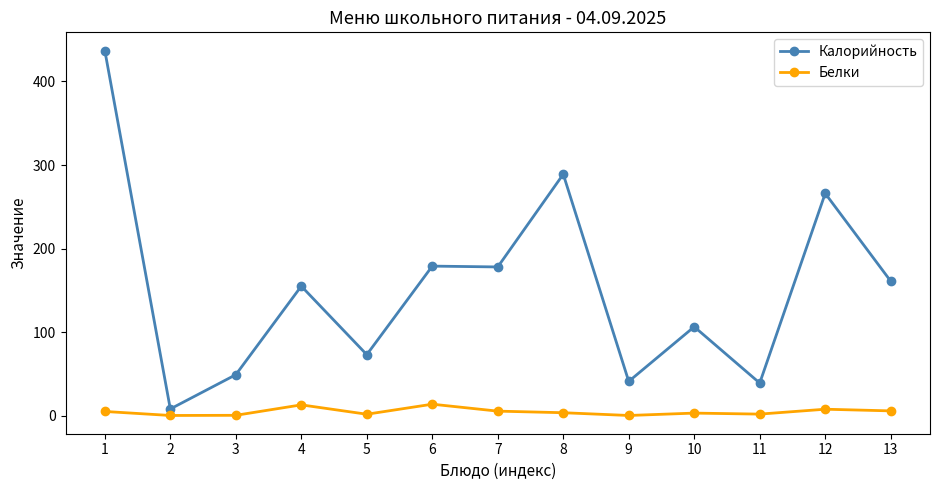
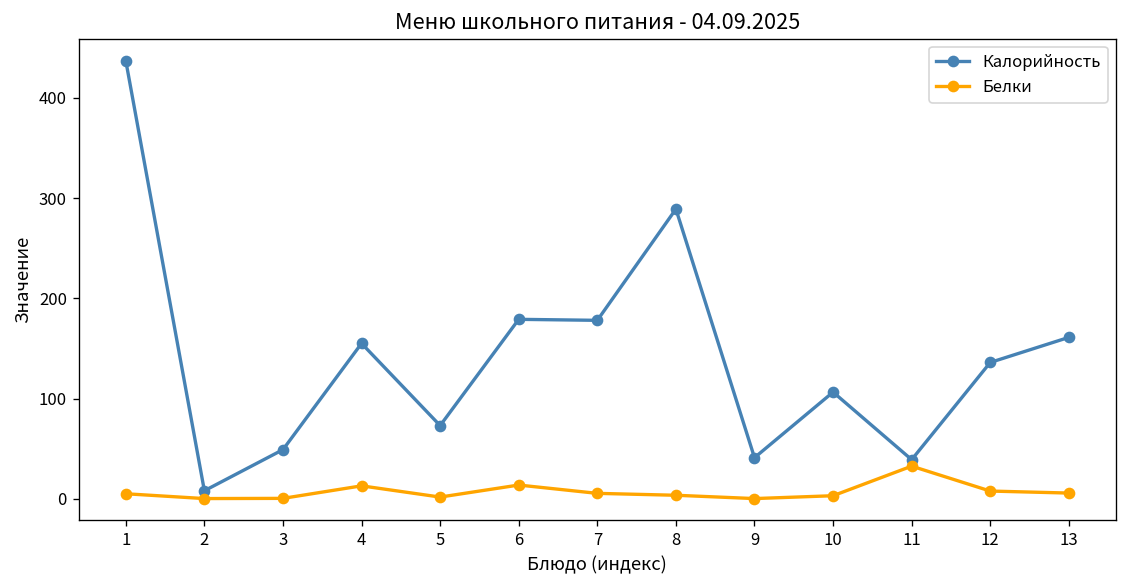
Белки, 11: 0 -> 30
Калорийность, 12: 270 -> 140
